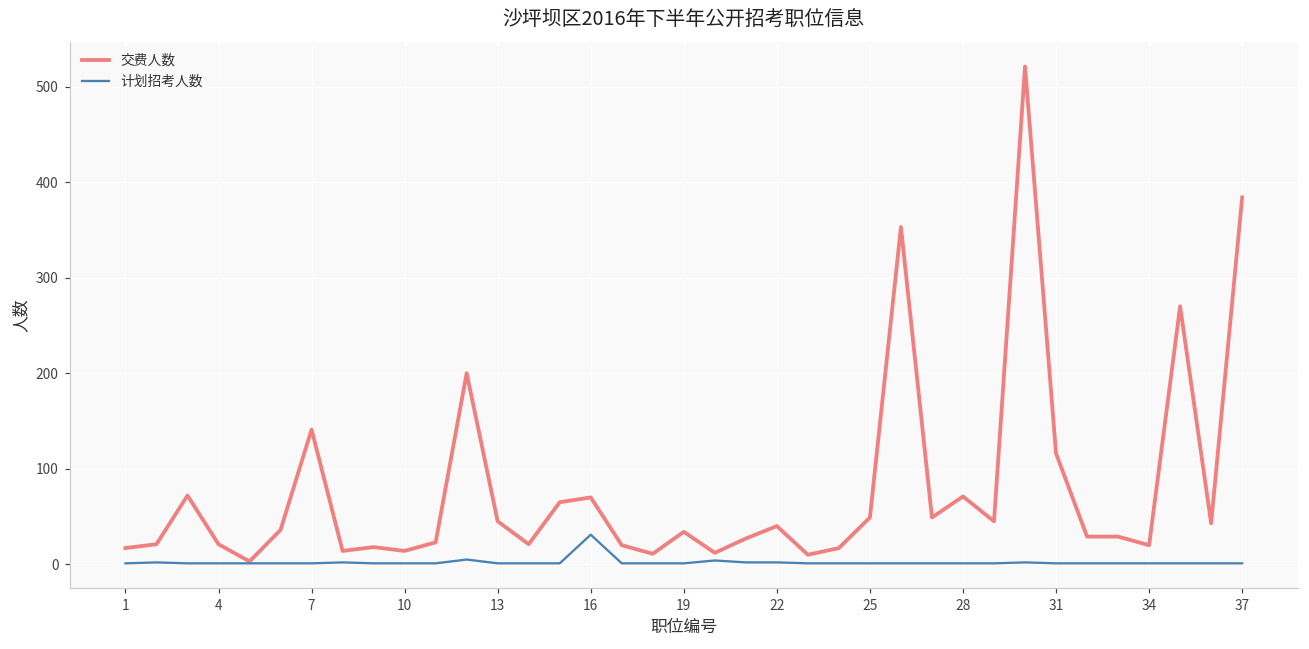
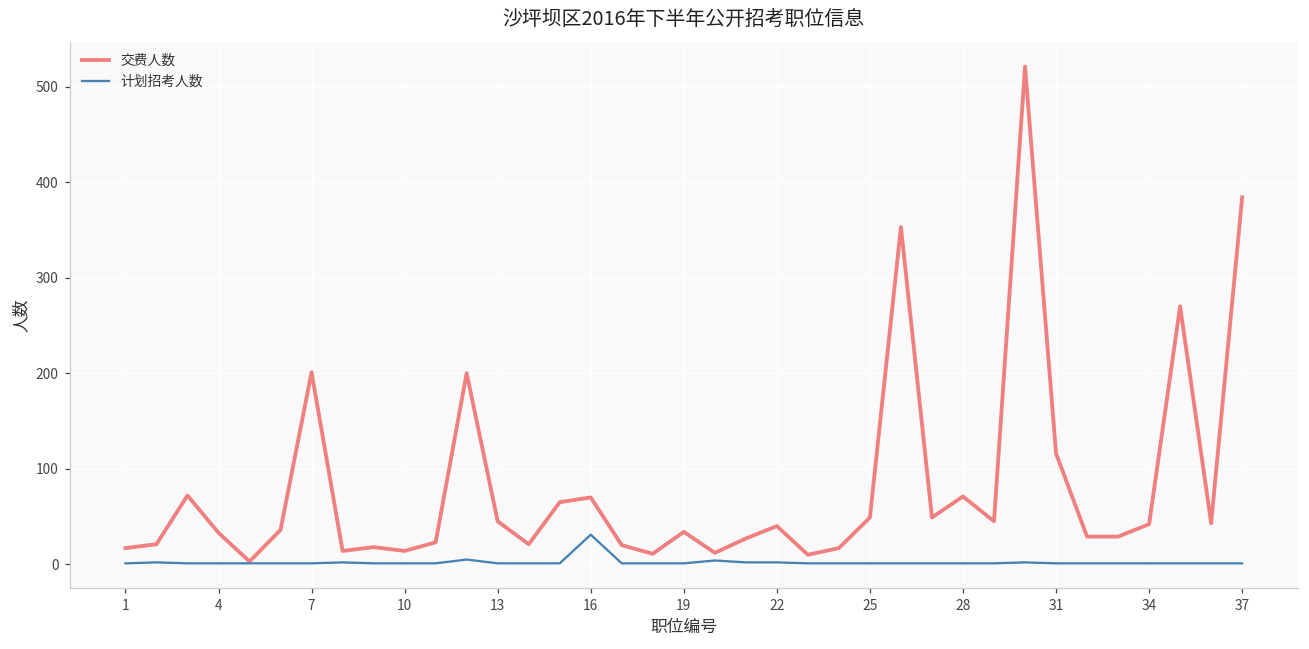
交费人数, 4: 20 -> 30
交费人数, 7: 140 -> 200
交费人数, 34: 20 -> 40
